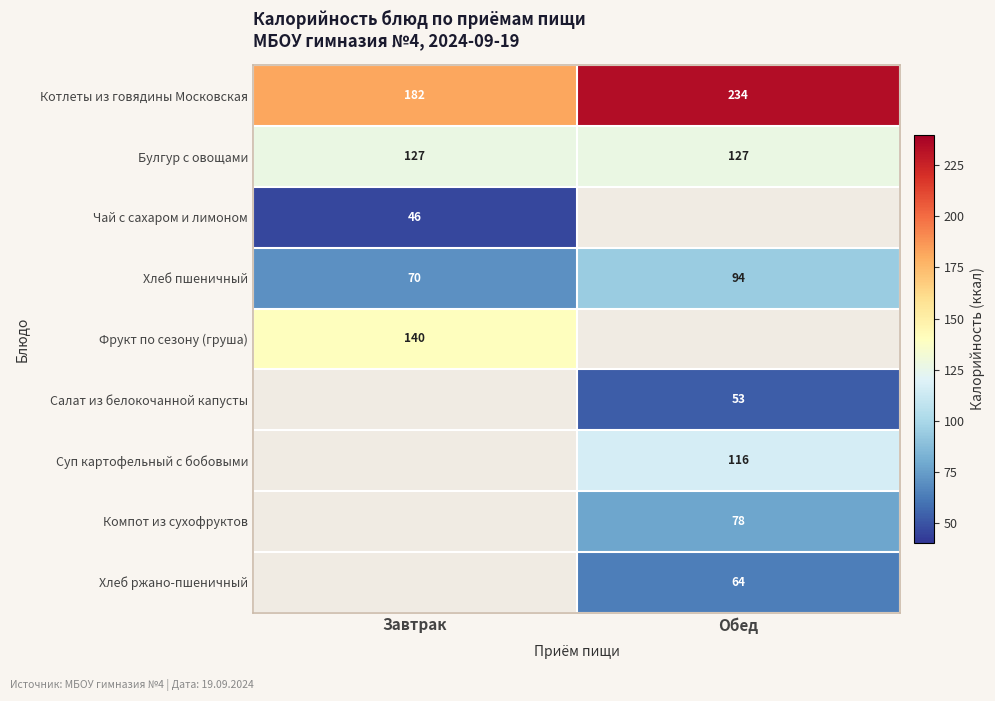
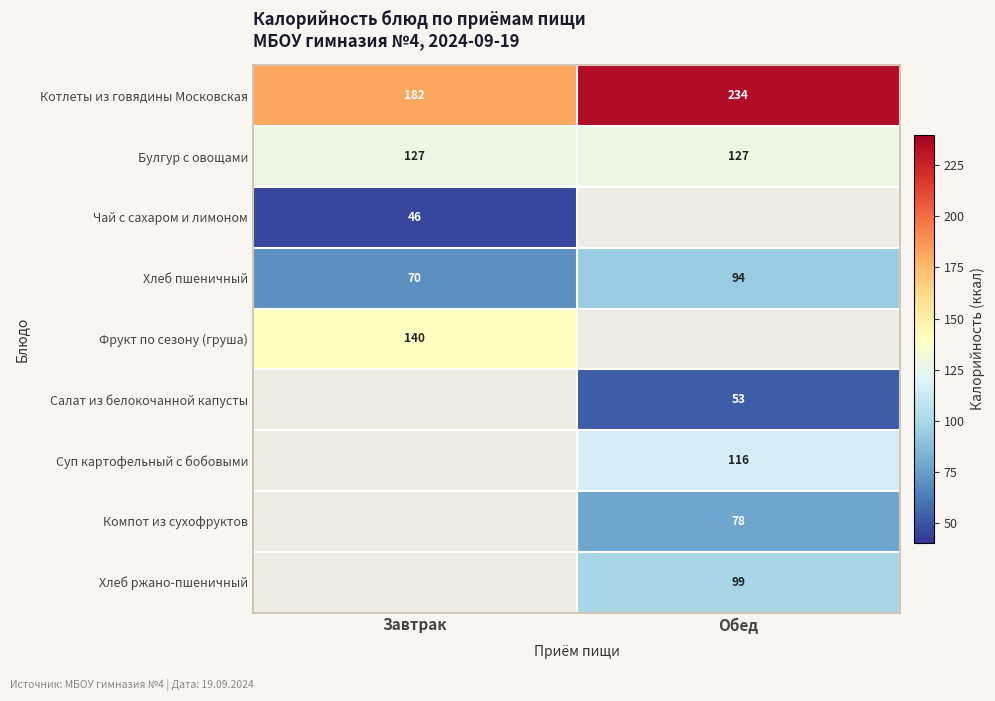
Хлеб ржано-пшеничный, Обед: 64 -> 99
